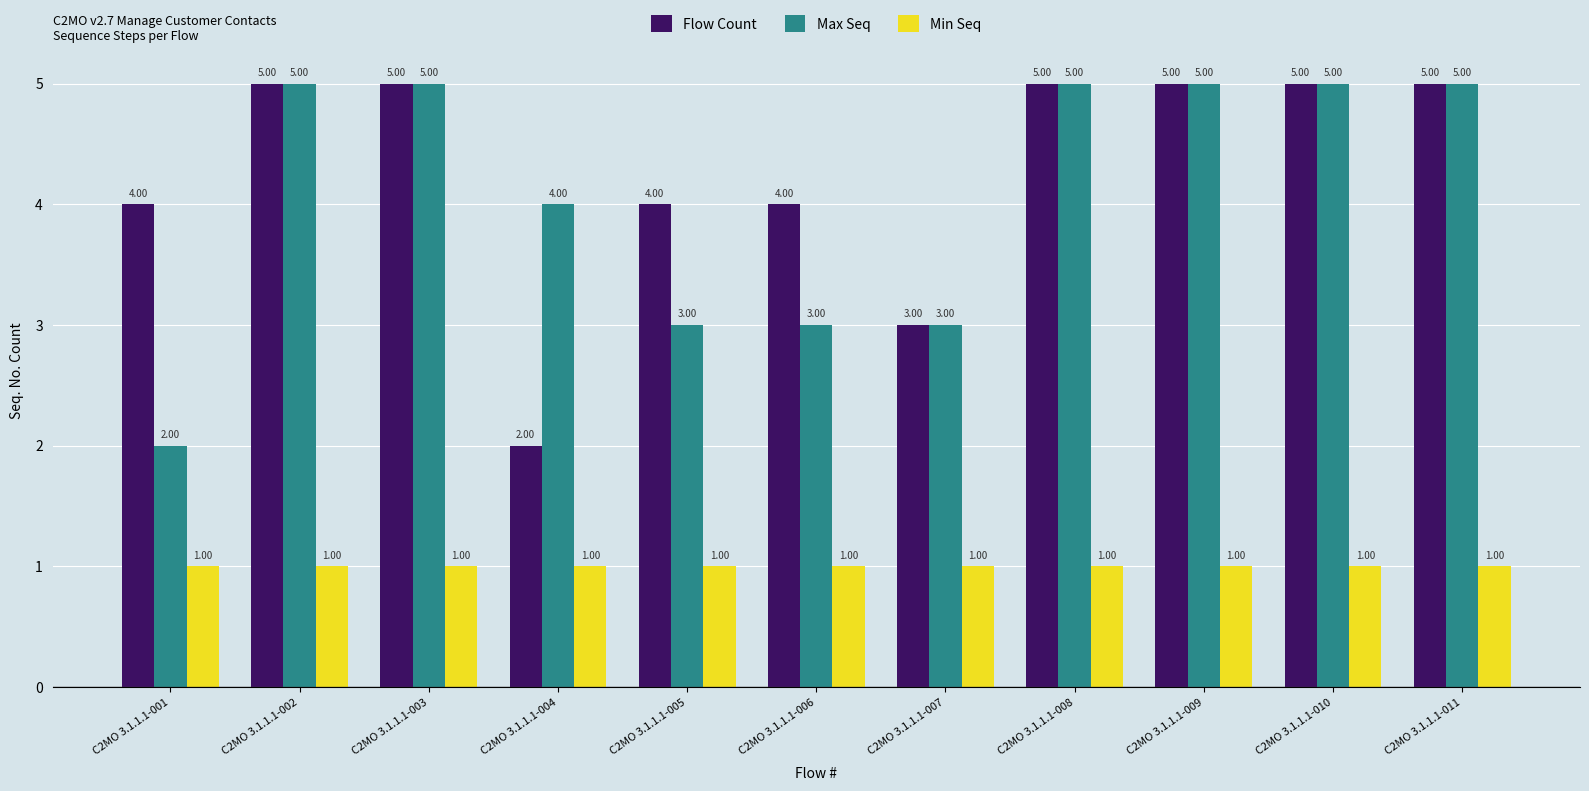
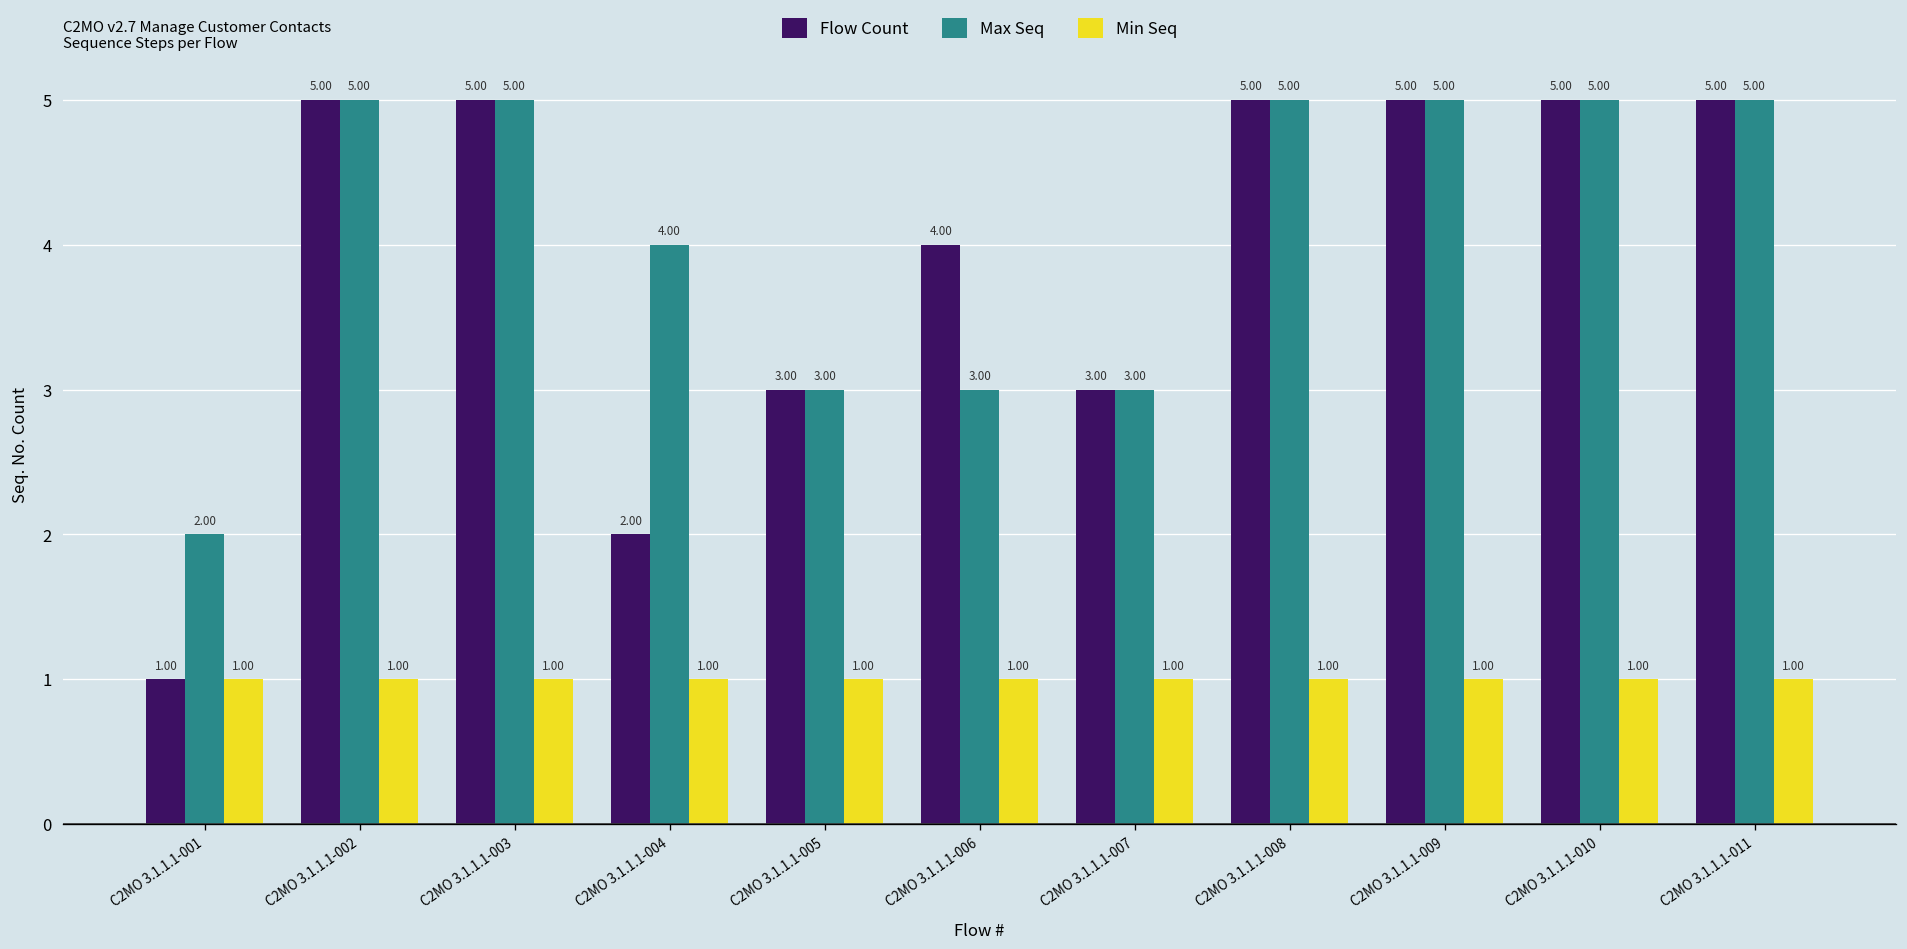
Flow Count, C2MO 3.1.1.1-001: 4.00 -> 1.00
Flow Count, C2MO 3.1.1.1-005: 4.00 -> 3.00
